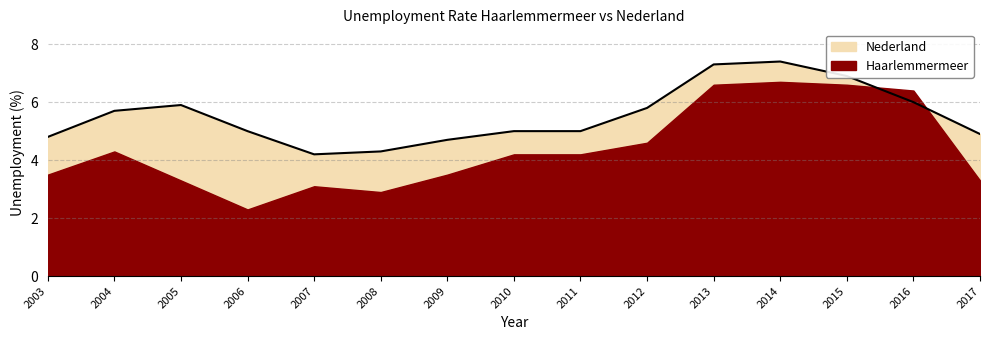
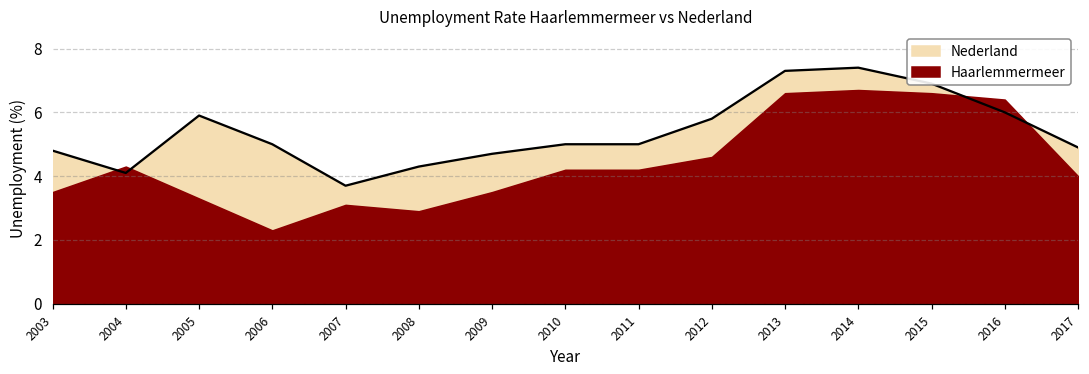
Nederland, 2004: 5.7 -> 4.1
Nederland, 2007: 4.2 -> 3.7
Haarlemmermeer, 2017: 3.3 -> 4.0
